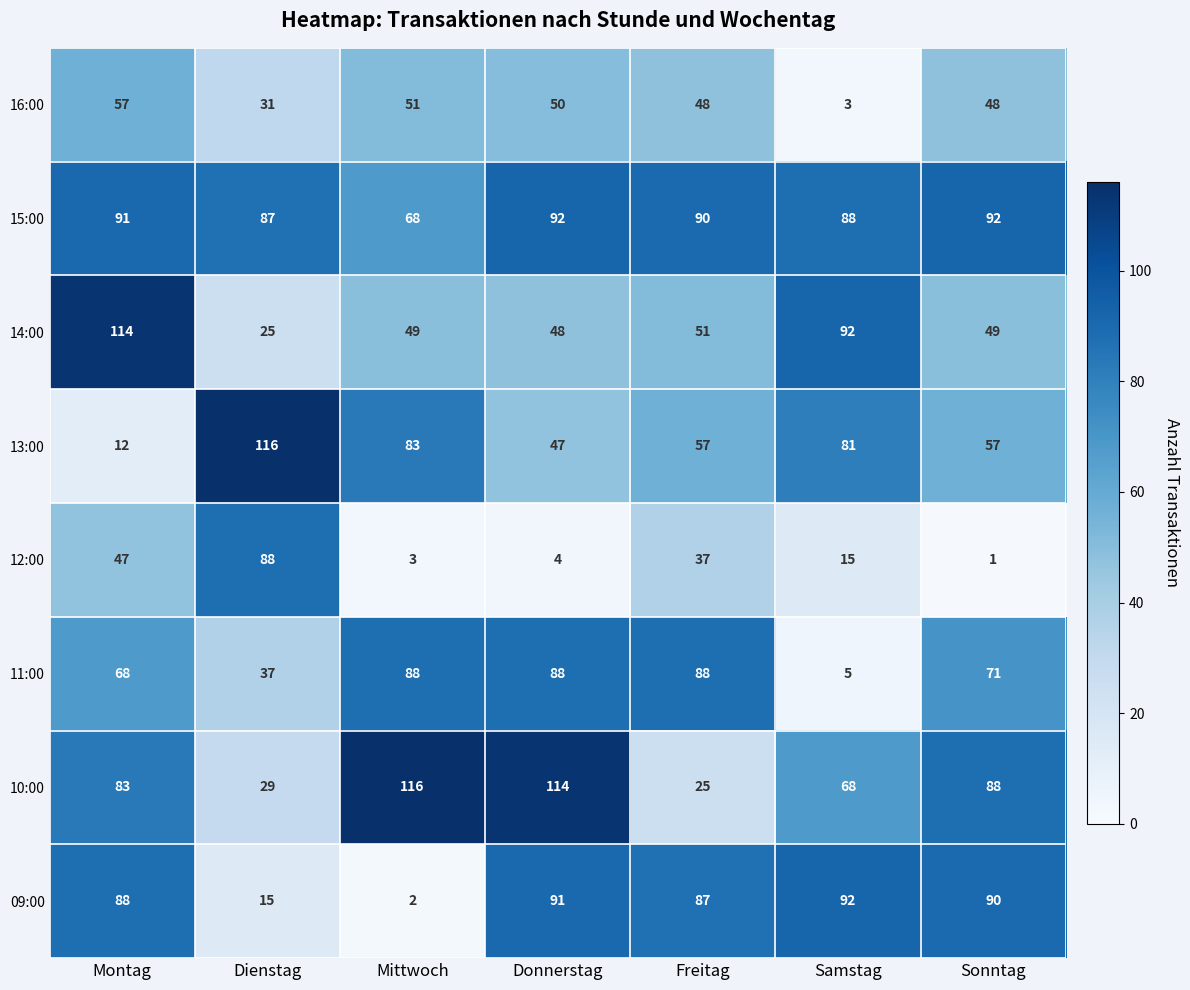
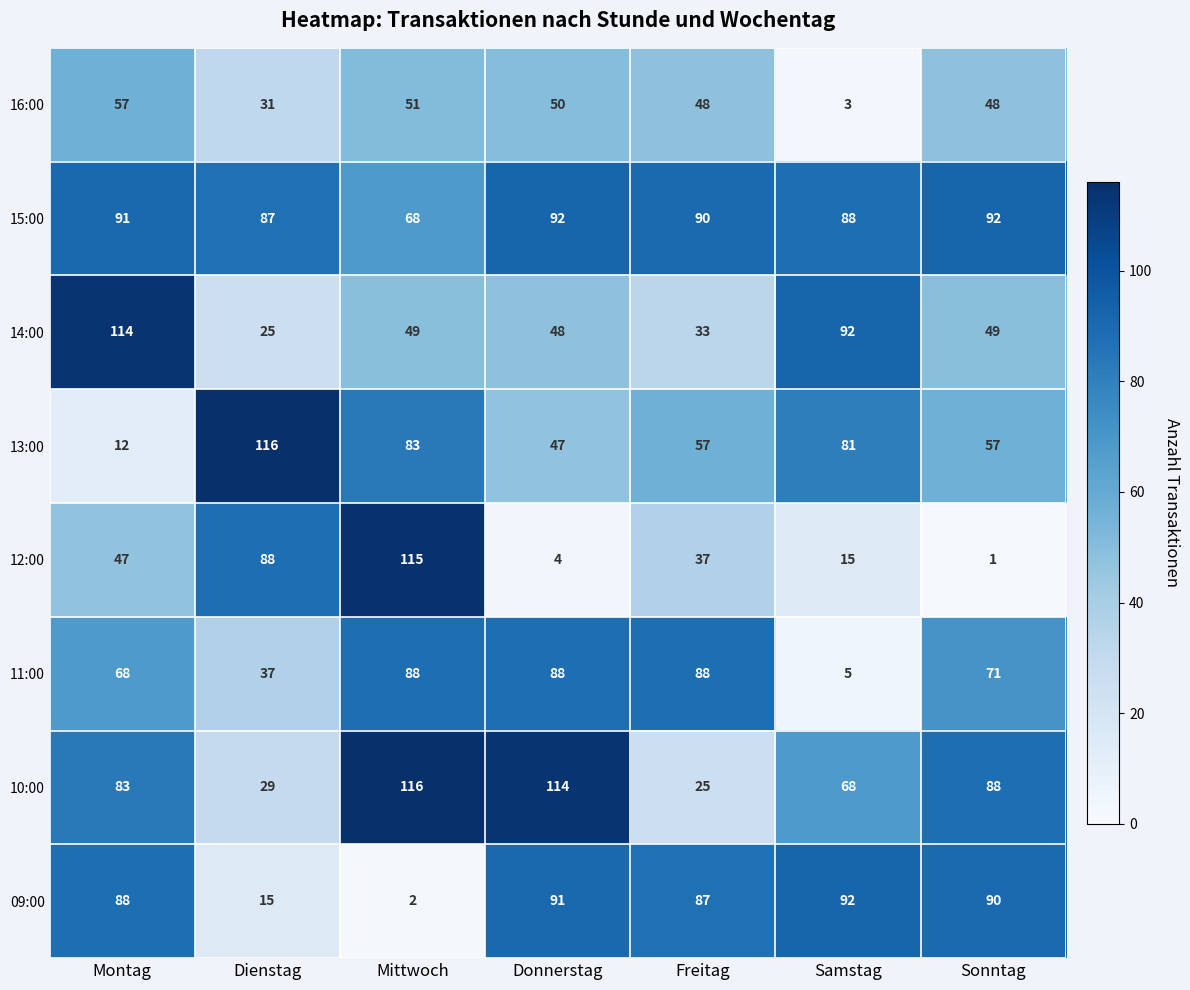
14:00, Freitag: 51 -> 33
12:00, Mittwoch: 3 -> 115
